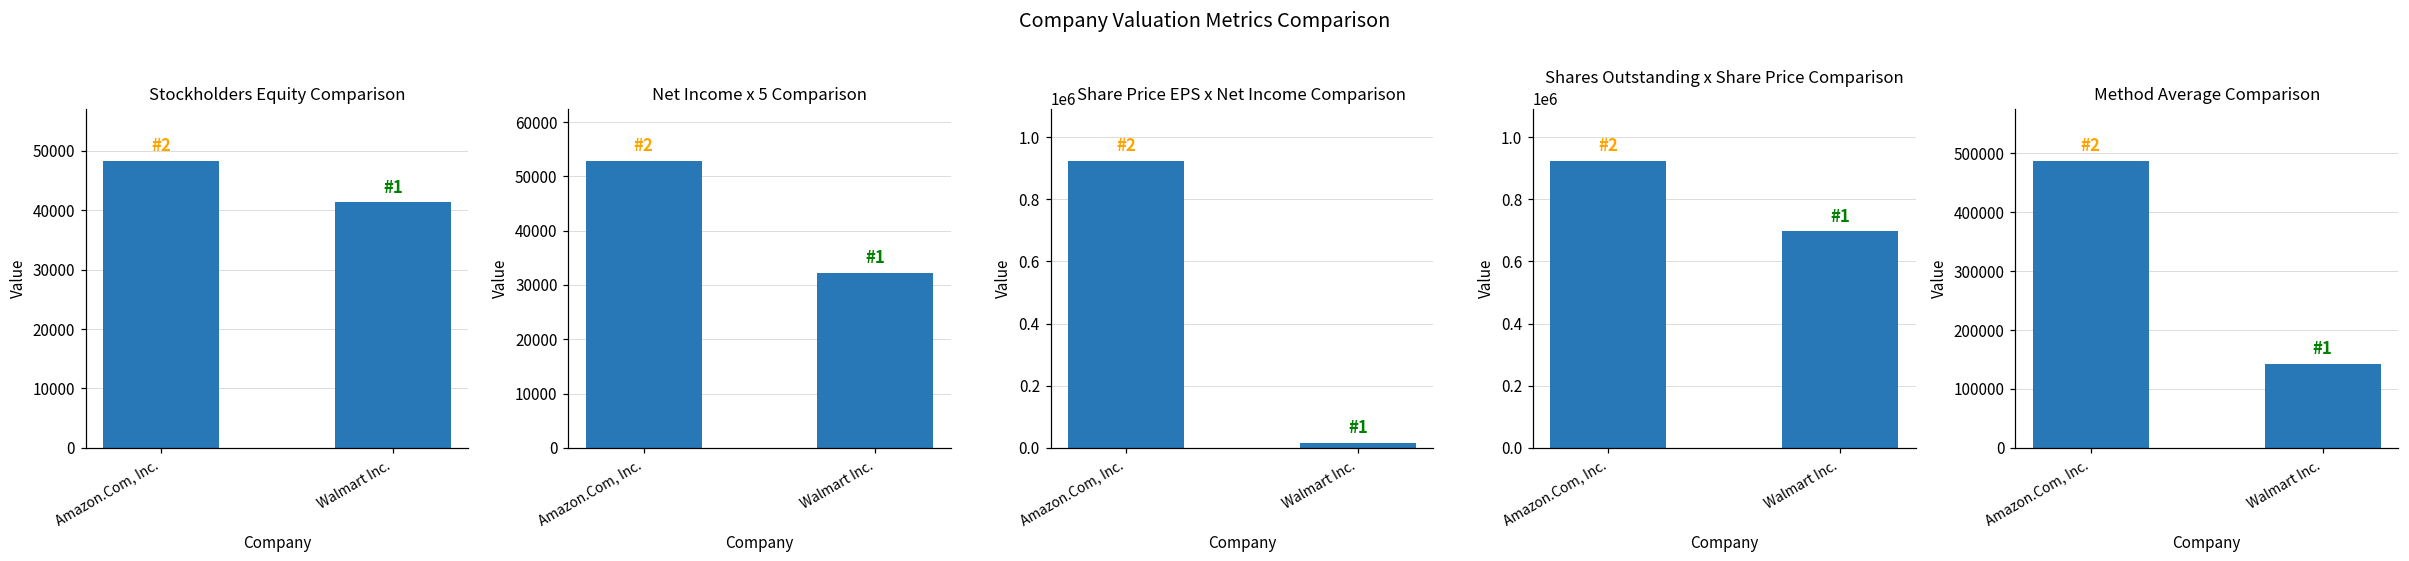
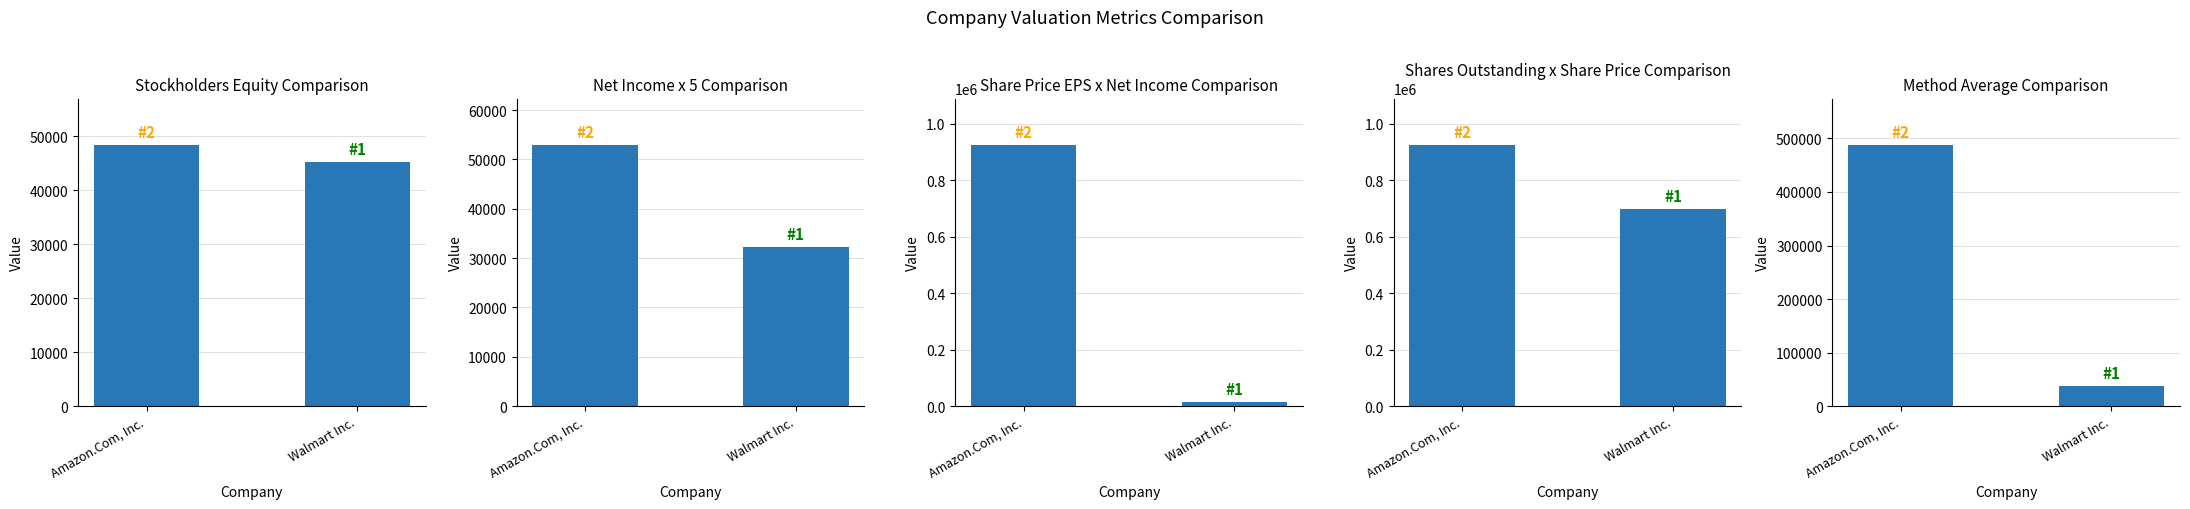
Stockholders Equity Comparison, Walmart Inc.: 41000 -> 45000
Method Average Comparison, Walmart Inc.: 140000 -> 40000
